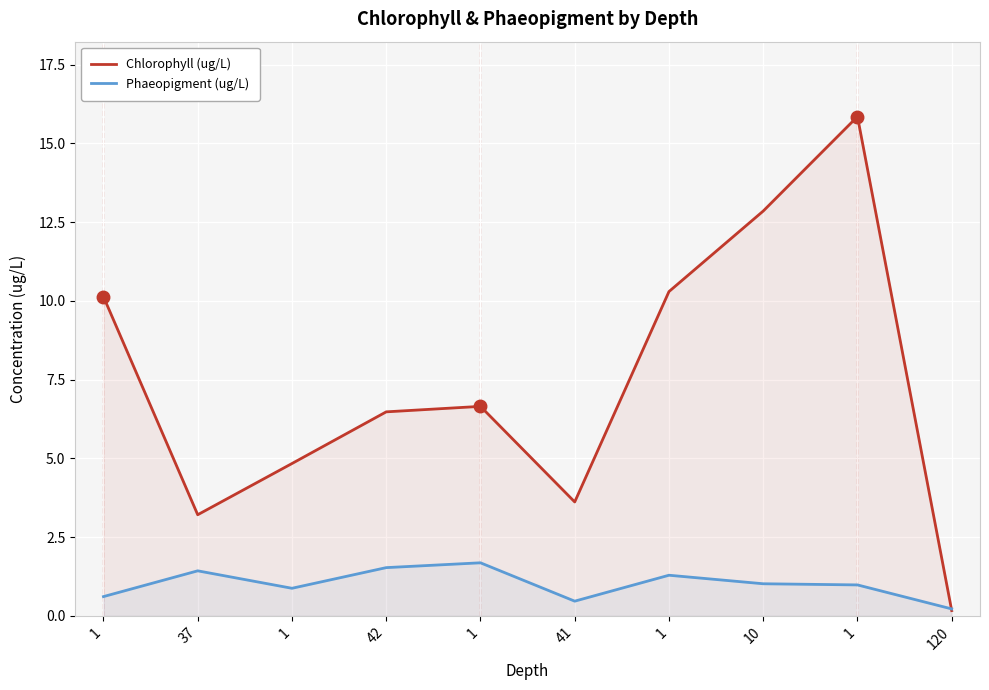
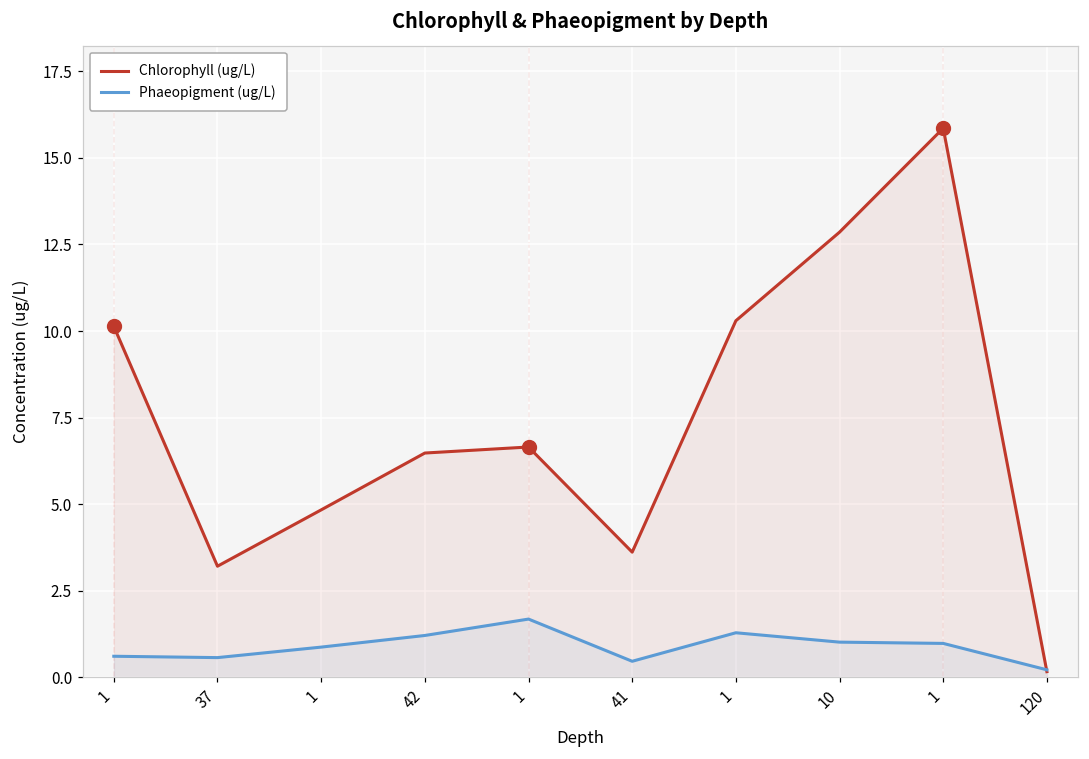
Phaeopigment (ug/L), 37: 1.4 -> 0.6
Phaeopigment (ug/L), 42: 1.5 -> 1.2
